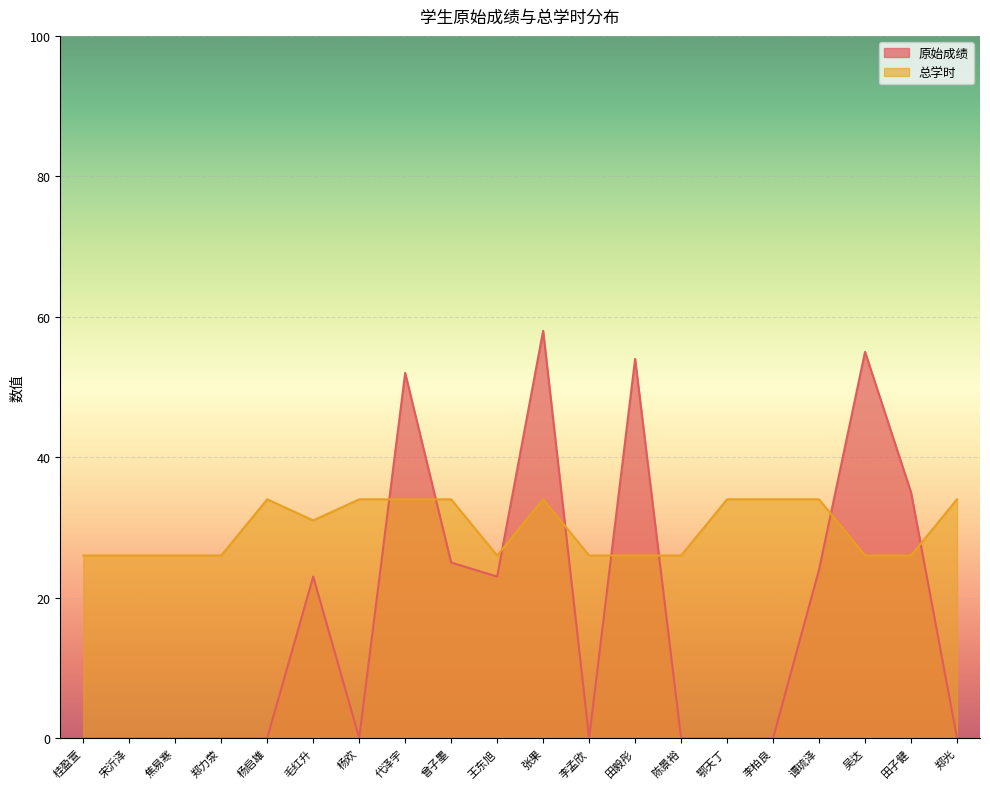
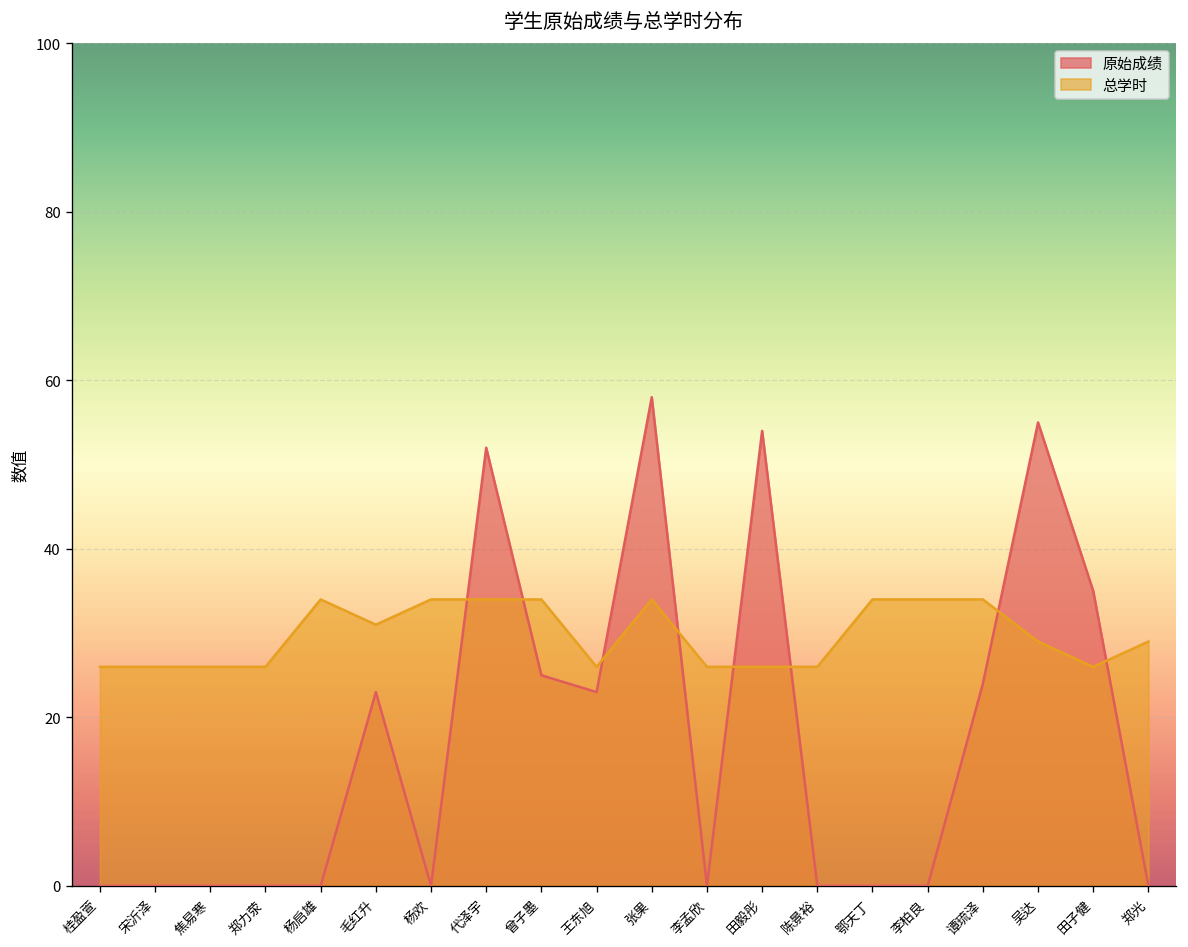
总学时, 吴达: 26 -> 29
总学时, 郑光: 34 -> 29
